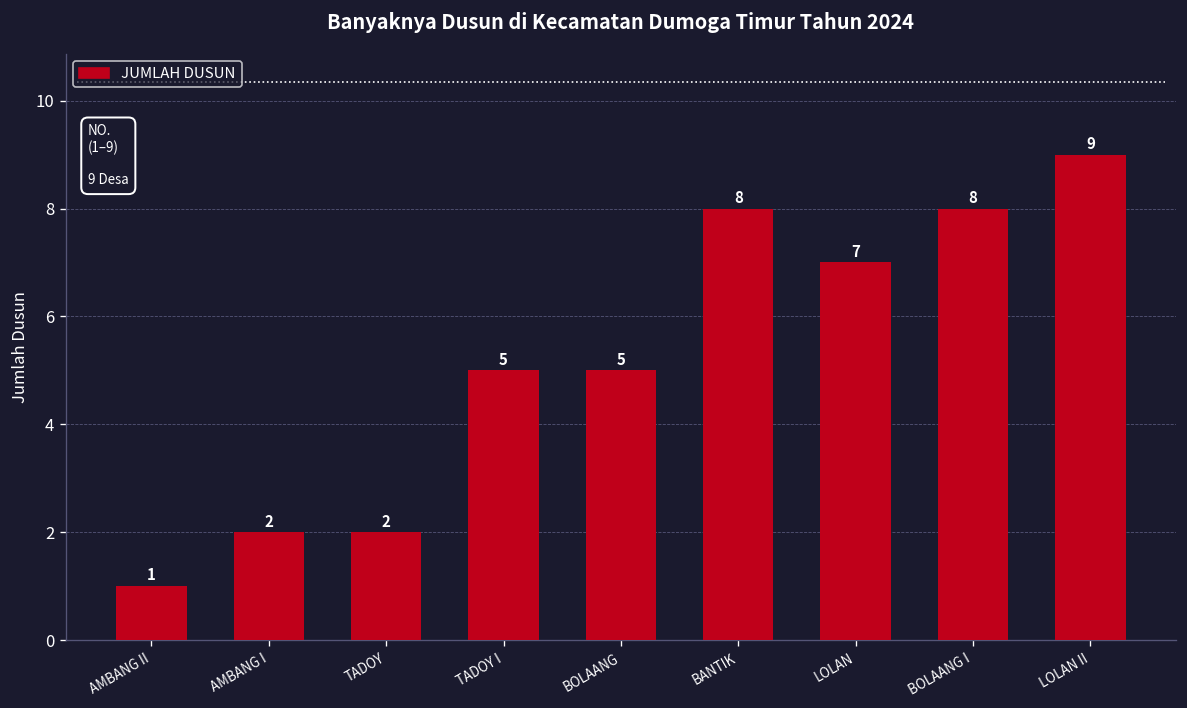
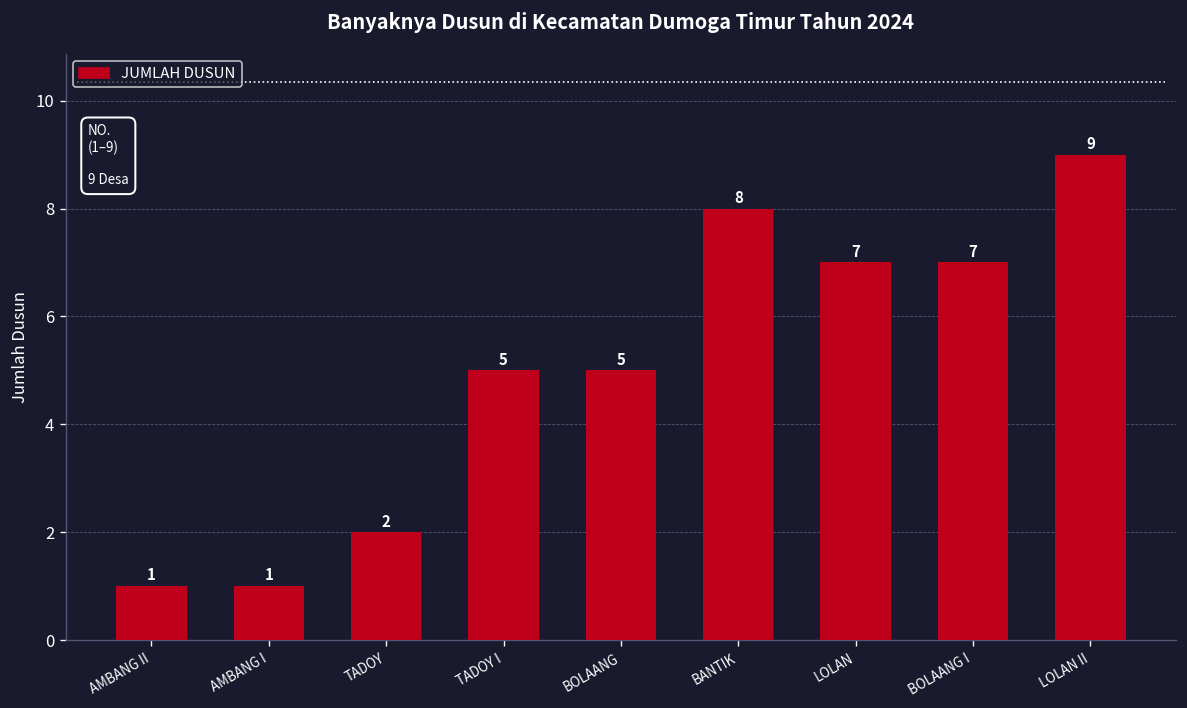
AMBANG I: 2 -> 1
BOLAANG I: 8 -> 7
